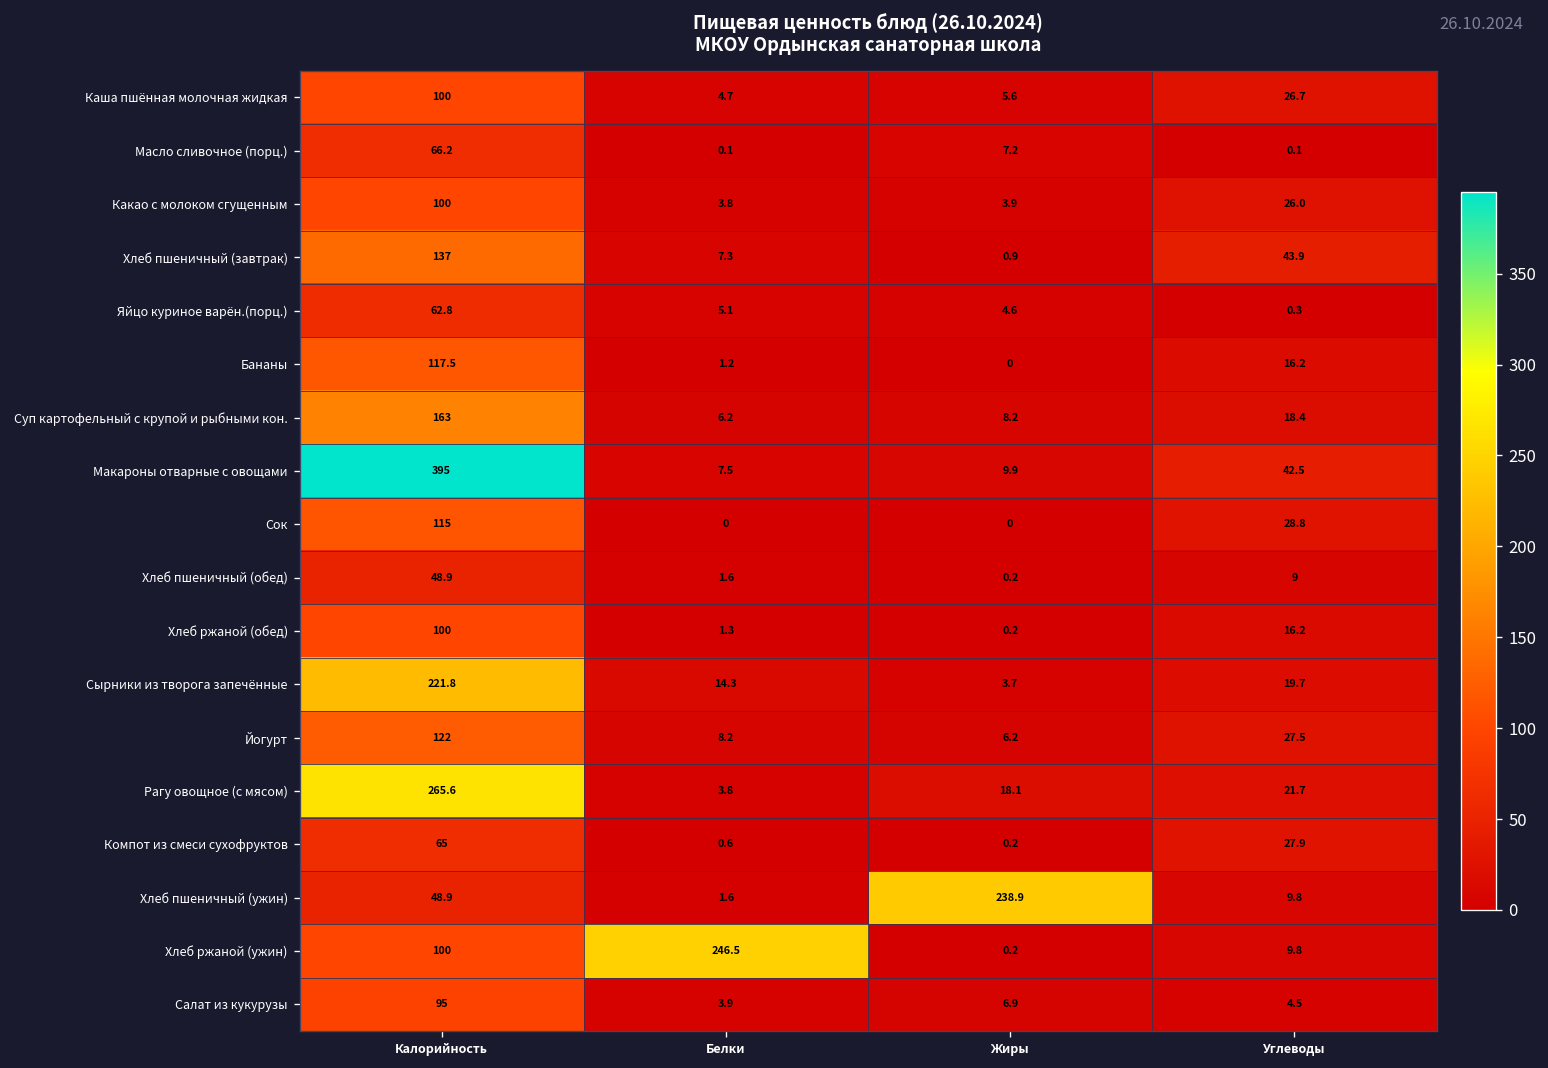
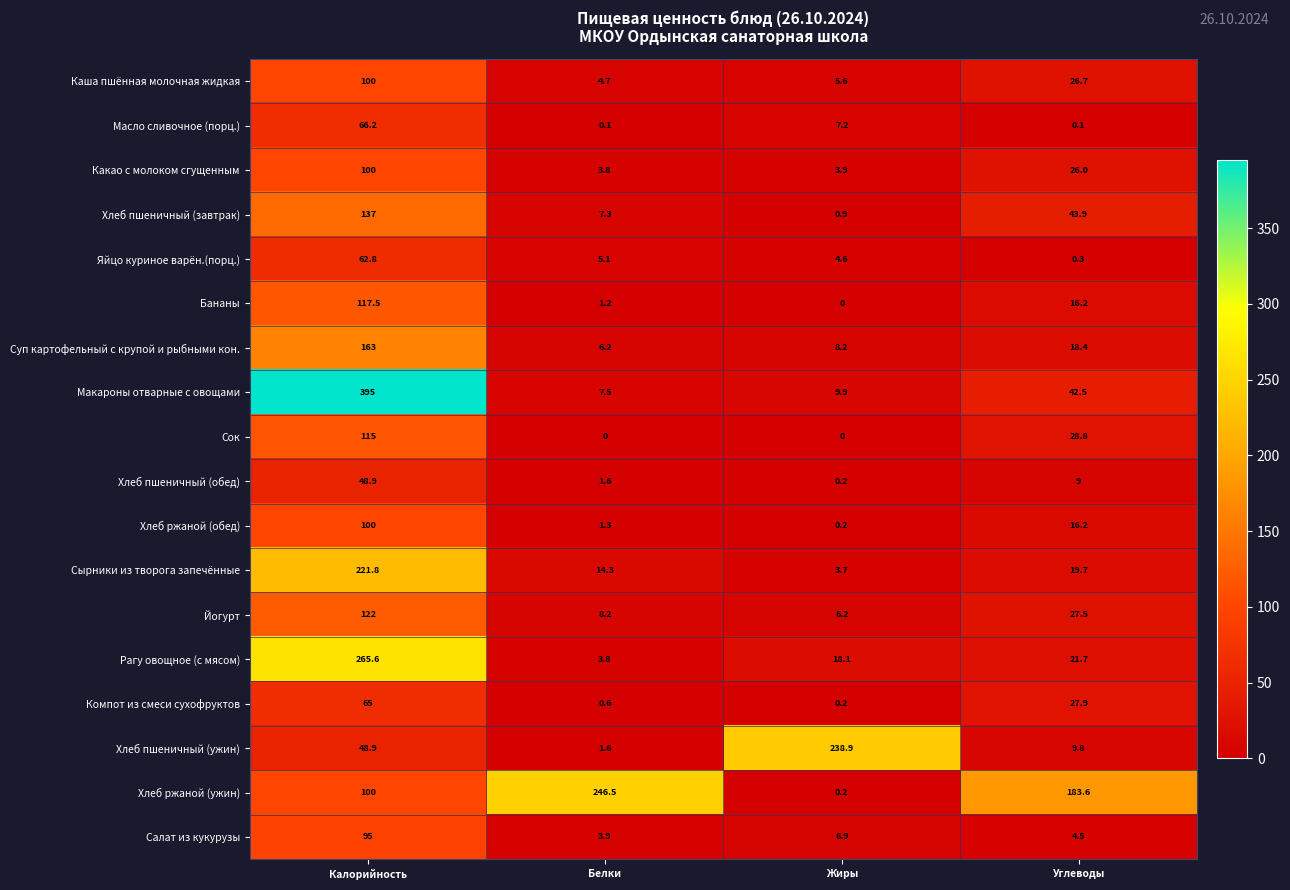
Хлеб ржаной (ужин), Углеводы: 9.8 -> 183.6
